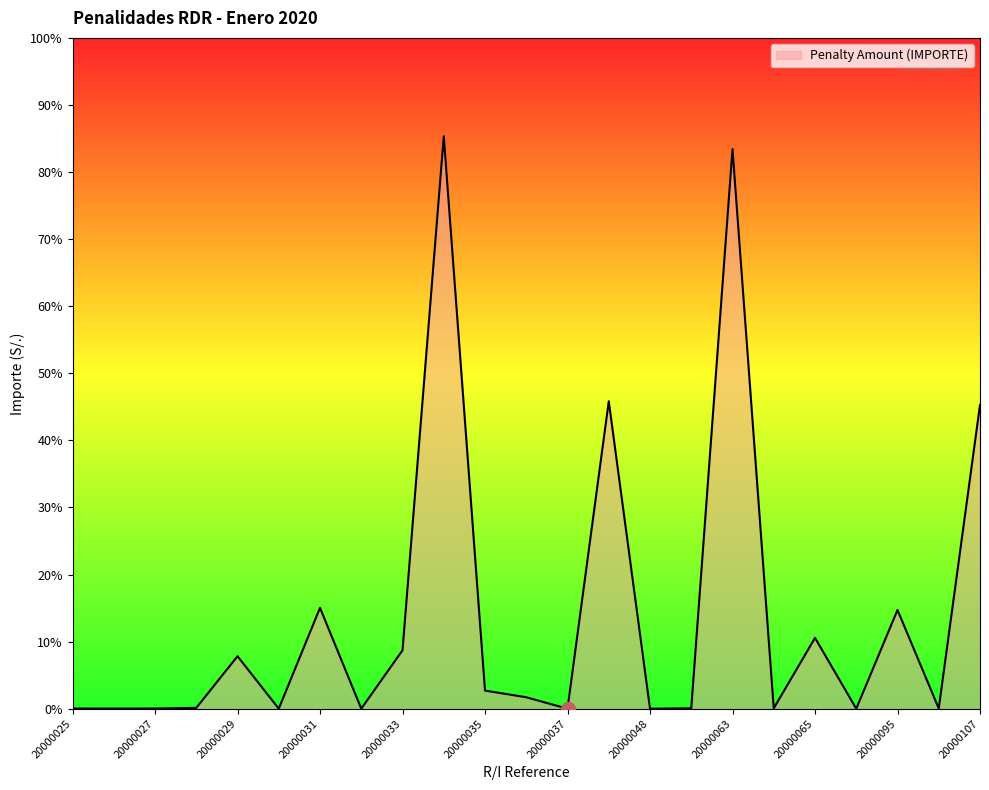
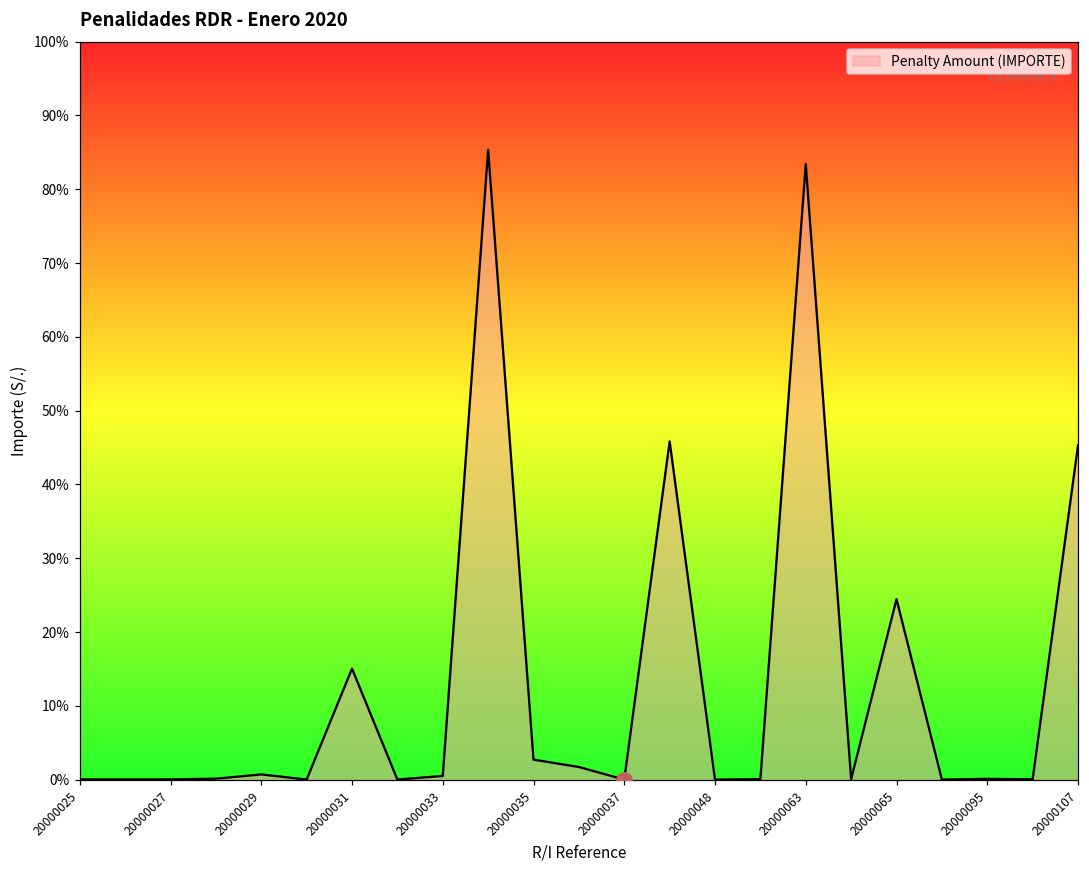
Penalty Amount (IMPORTE), 20000029: 8% -> 1%
Penalty Amount (IMPORTE), 20000033: 9% -> 0%
Penalty Amount (IMPORTE), 20000065: 11% -> 24%
Penalty Amount (IMPORTE), 20000095: 15% -> 0%
